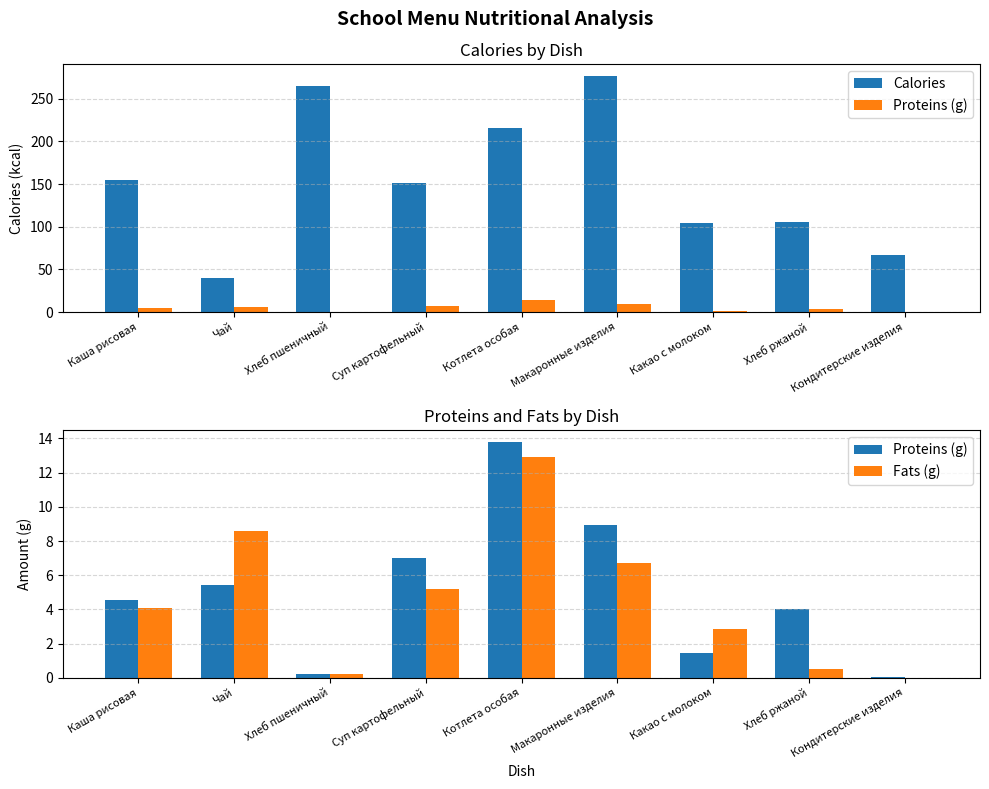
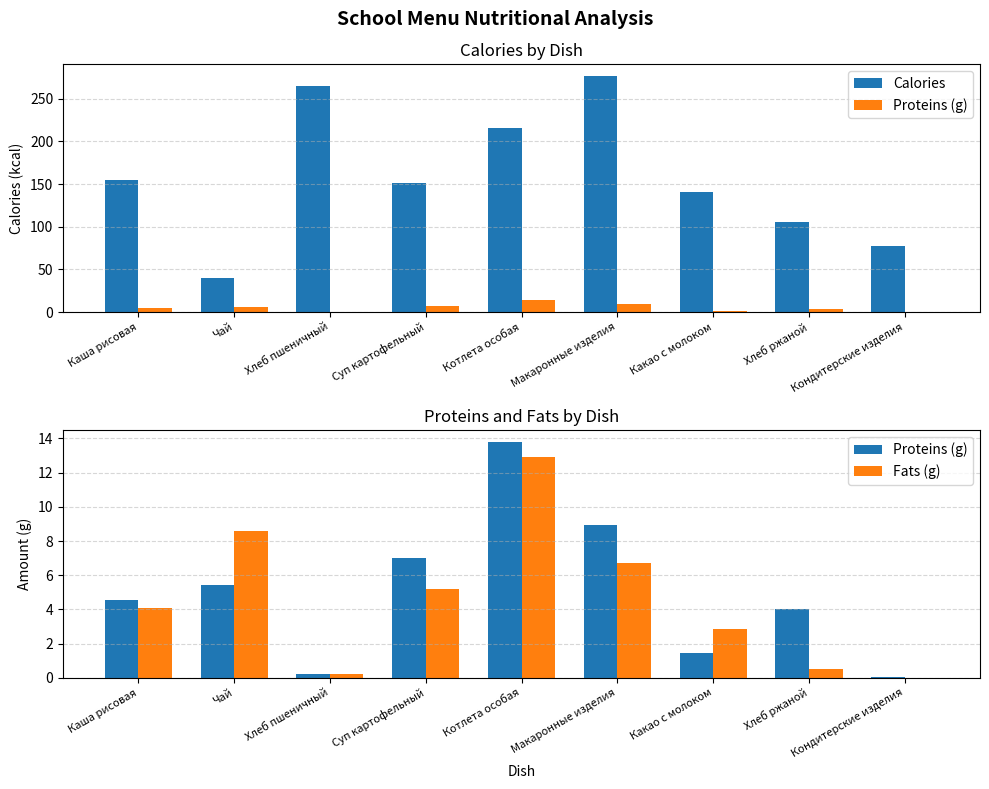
Calories by Dish, Calories, Какао с молоком: 100 -> 140
Calories by Dish, Calories, Кондитерские изделия: 70 -> 80
